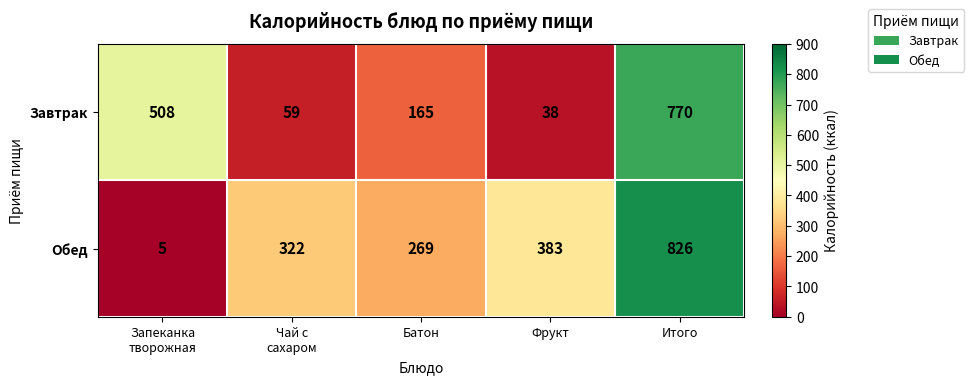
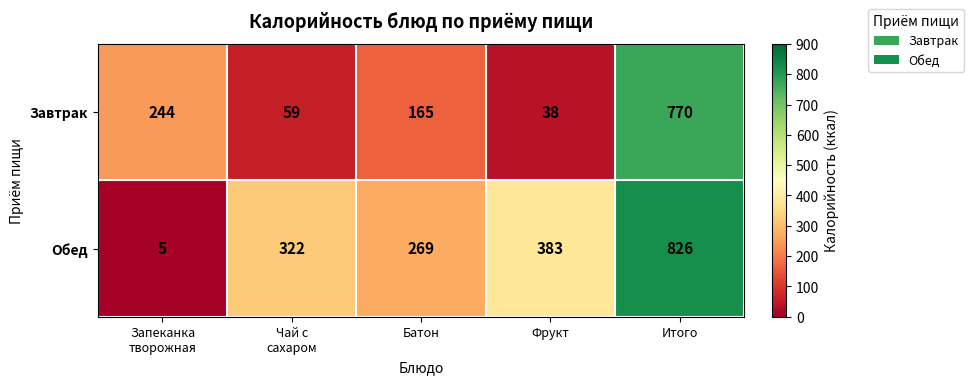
Завтрак, Запеканка творожная: 508 -> 244
